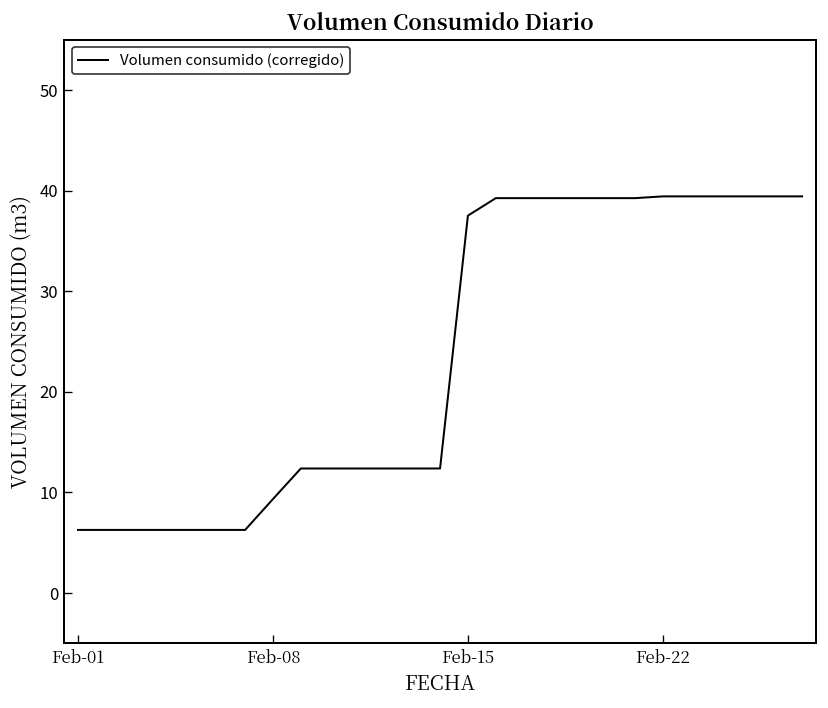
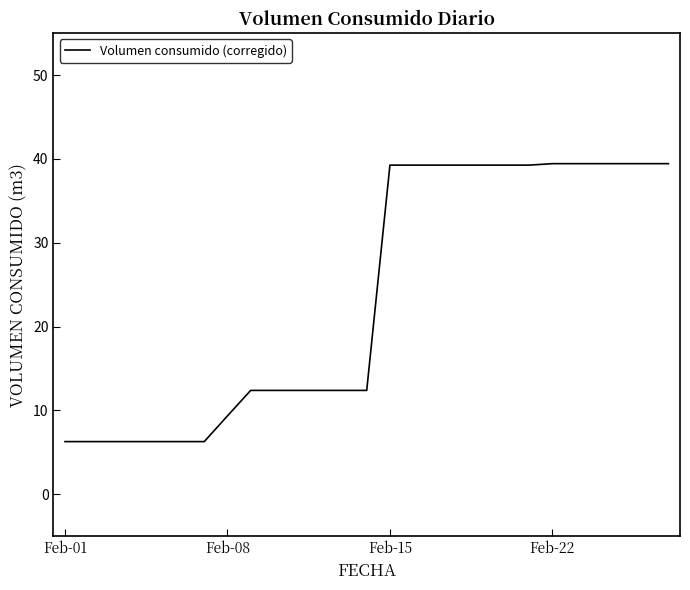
Feb-15: 38 -> 39
